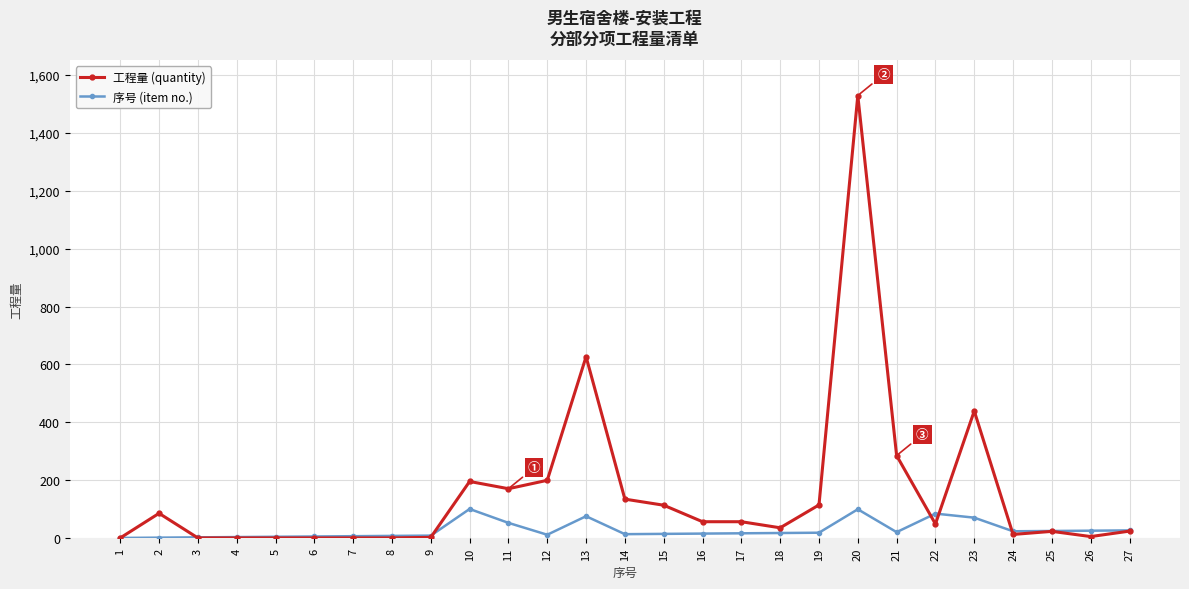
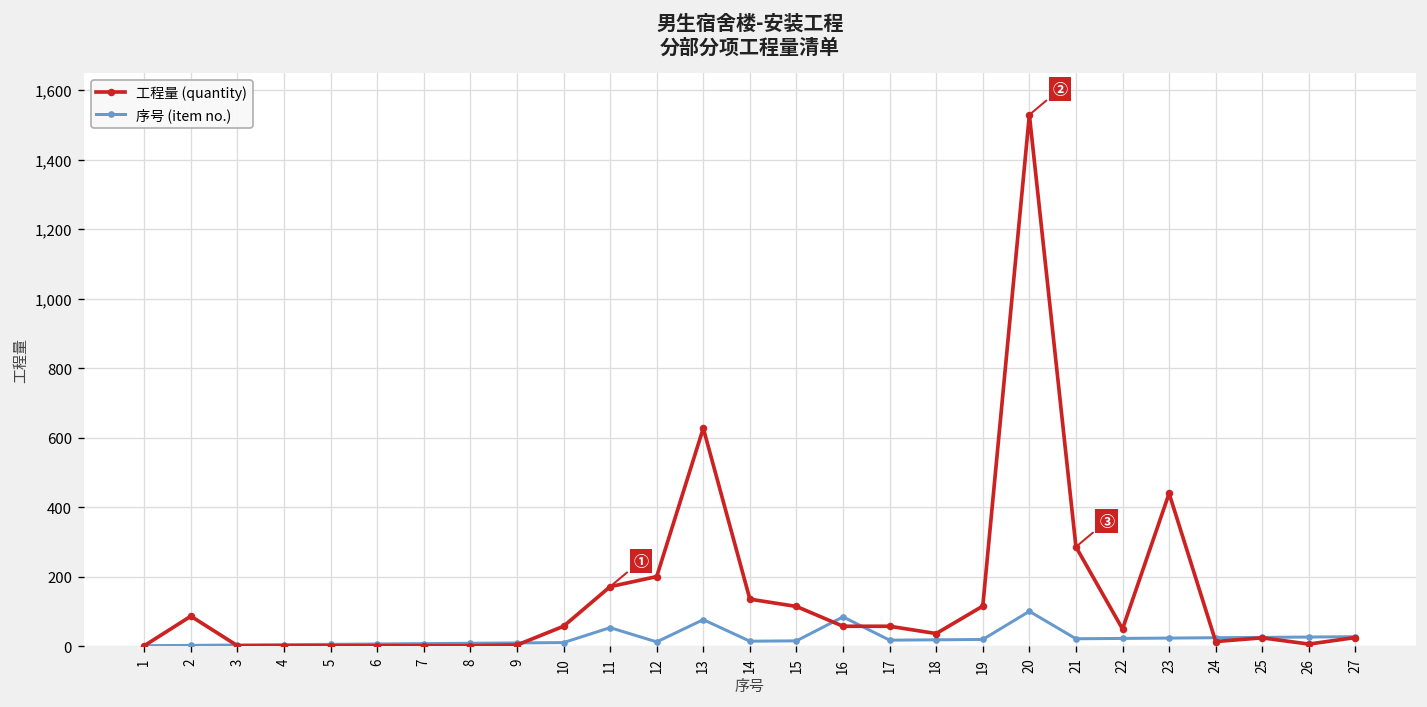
工程量 (quantity), 10: 200 -> 60
序号 (item no.), 10: 100 -> 10
序号 (item no.), 16: 20 -> 80
序号 (item no.), 22: 90 -> 20
序号 (item no.), 23: 70 -> 20
